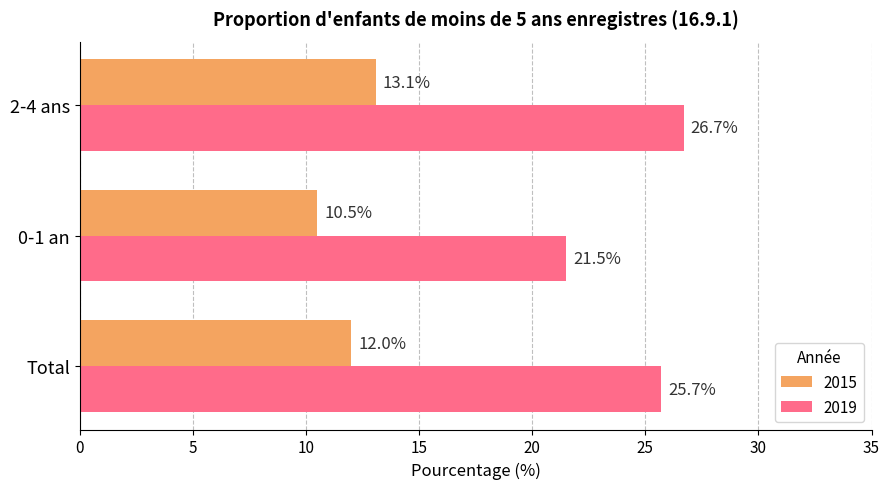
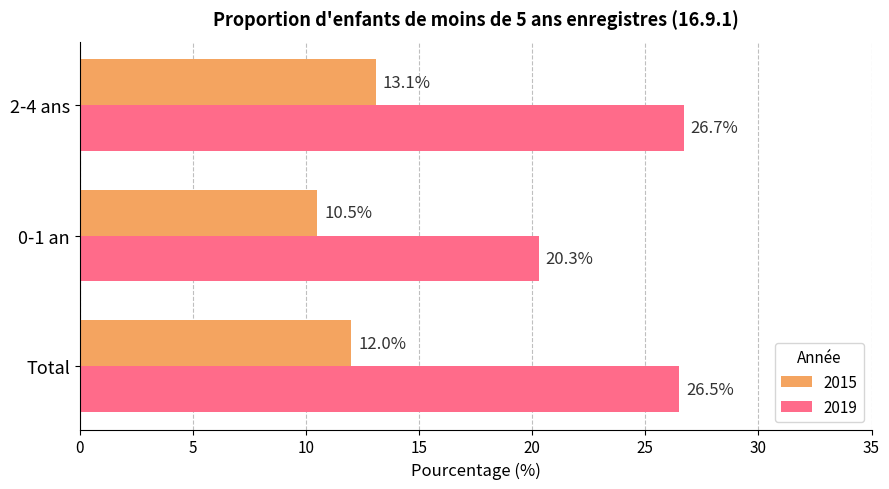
2019, 0-1 an: 21.5% -> 20.3%
2019, Total: 25.7% -> 26.5%
